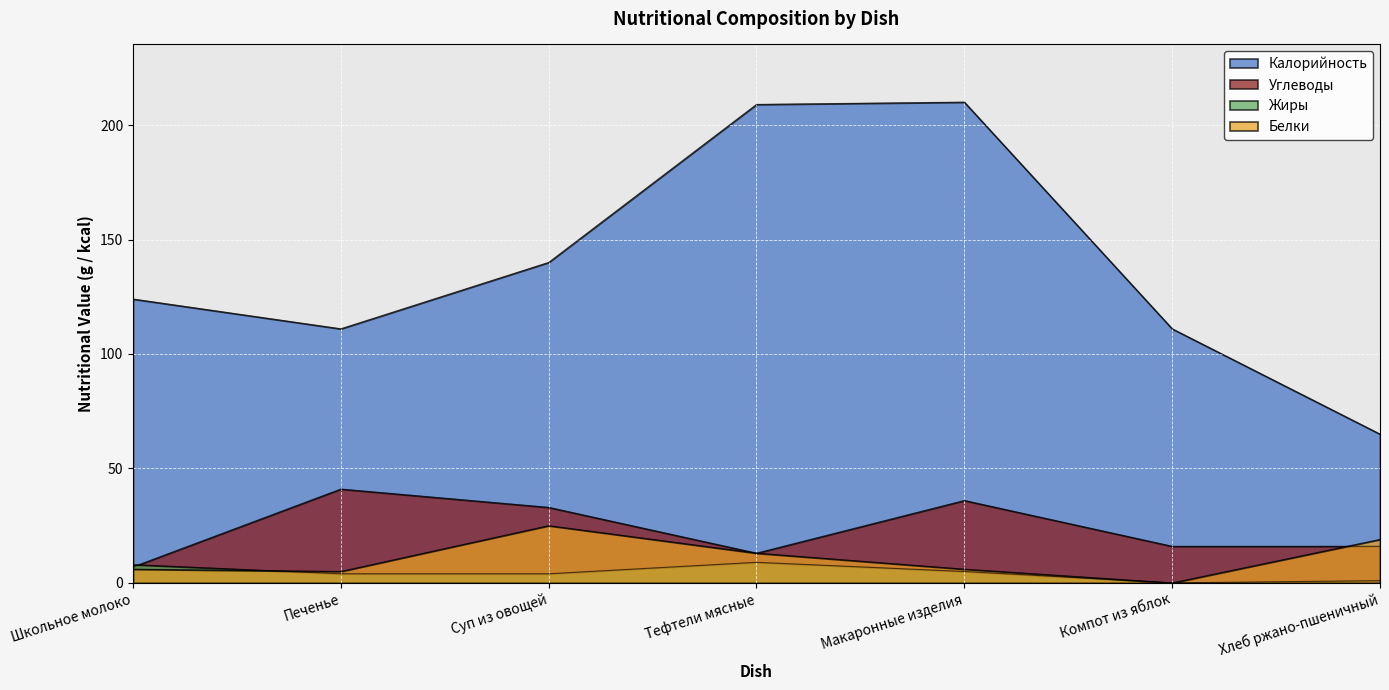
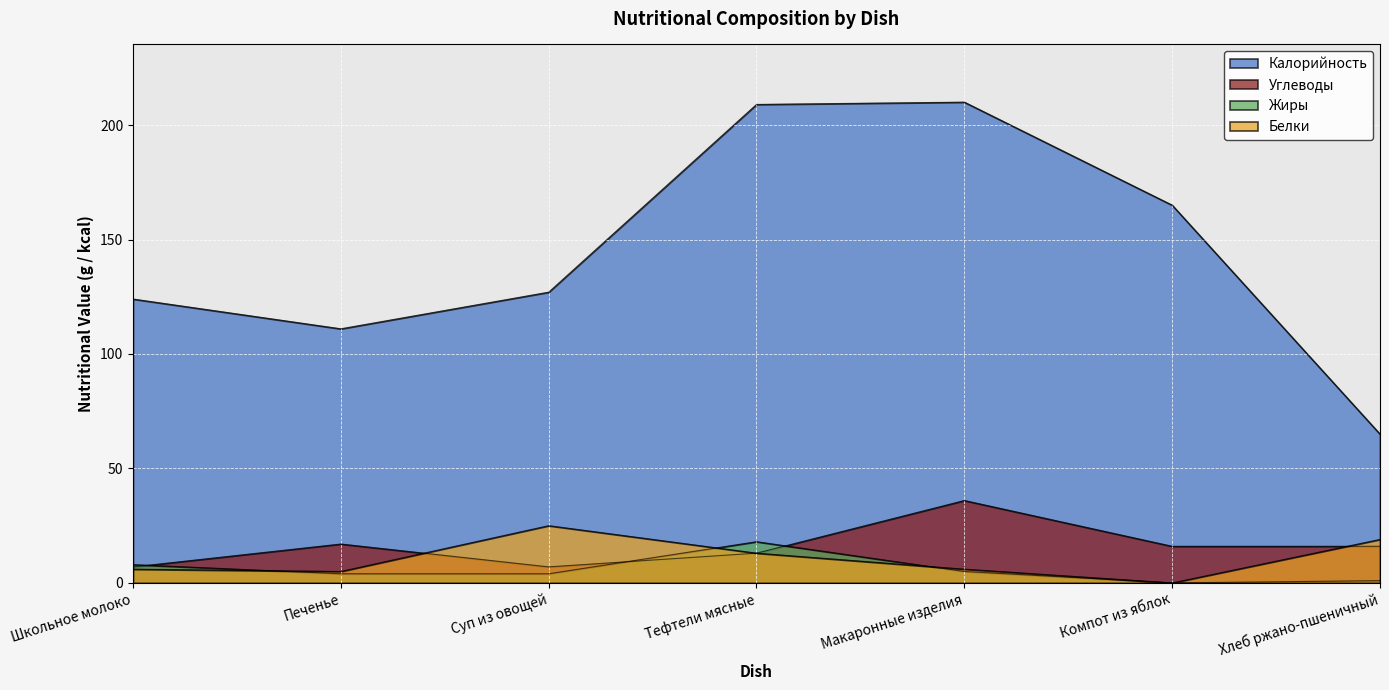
Углеводы, Печенье: 41 -> 17
Калорийность, Суп из овощей: 140 -> 127
Углеводы, Суп из овощей: 33 -> 7
Жиры, Тефтели мясные: 9 -> 18
Калорийность, Компот из яблок: 111 -> 165
